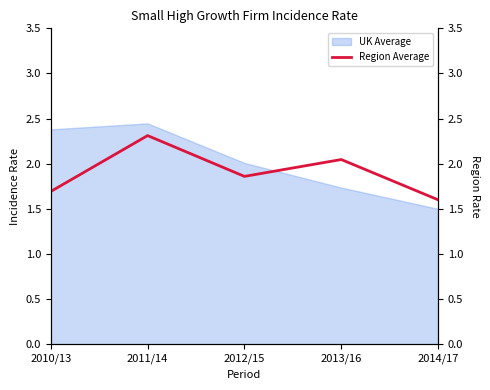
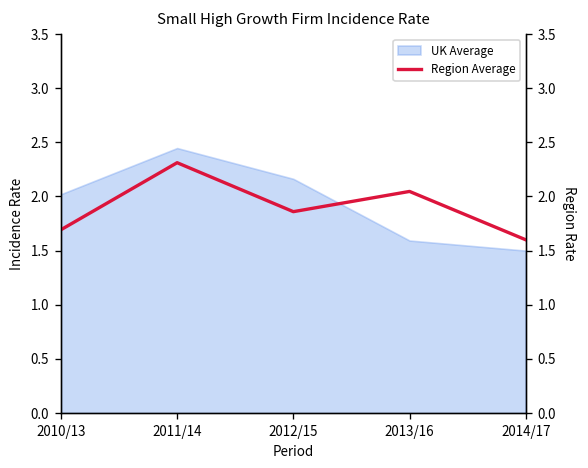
UK Average, 2010/13: 2.4 -> 2.0
UK Average, 2012/15: 2.0 -> 2.2
UK Average, 2013/16: 1.7 -> 1.6
